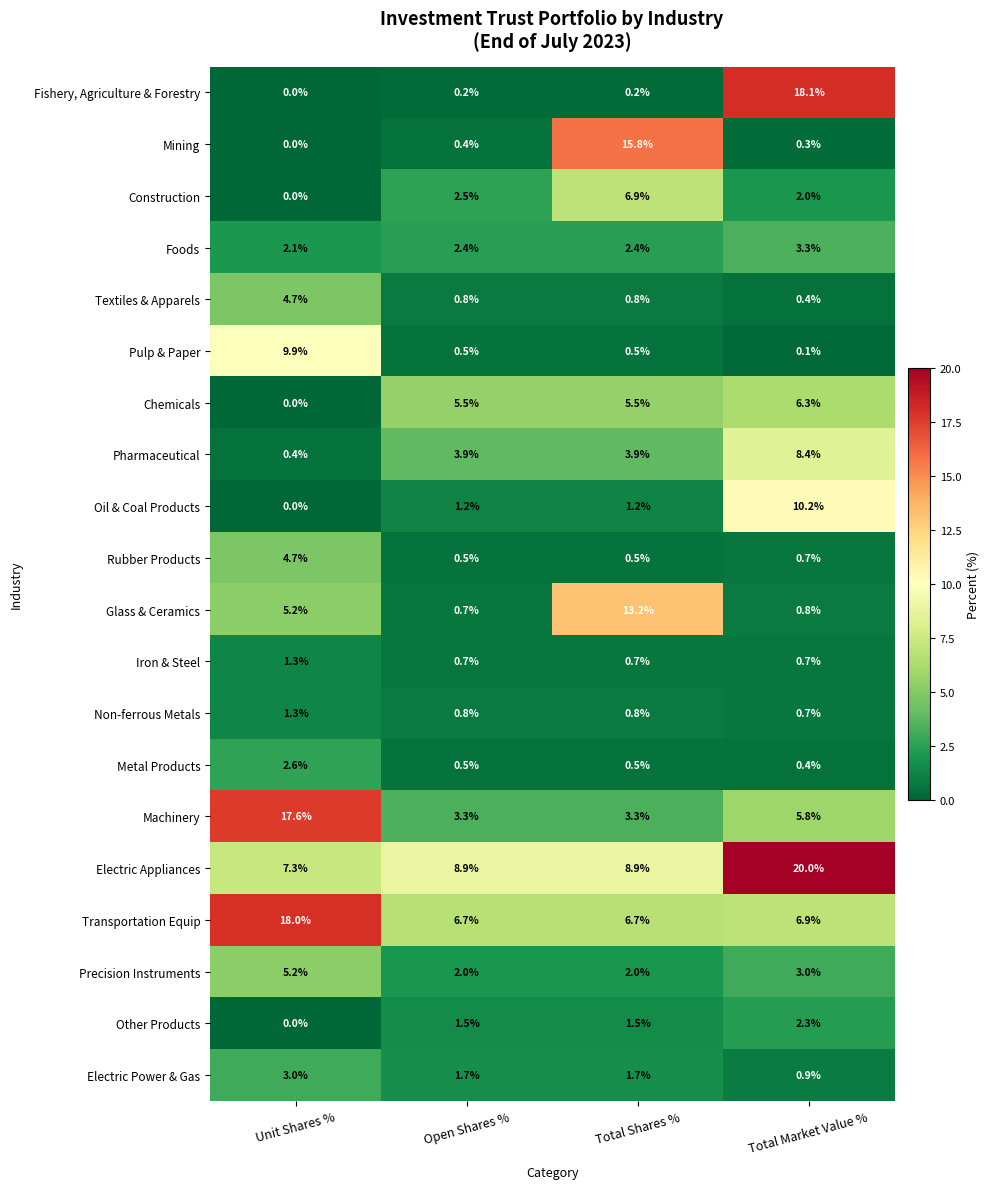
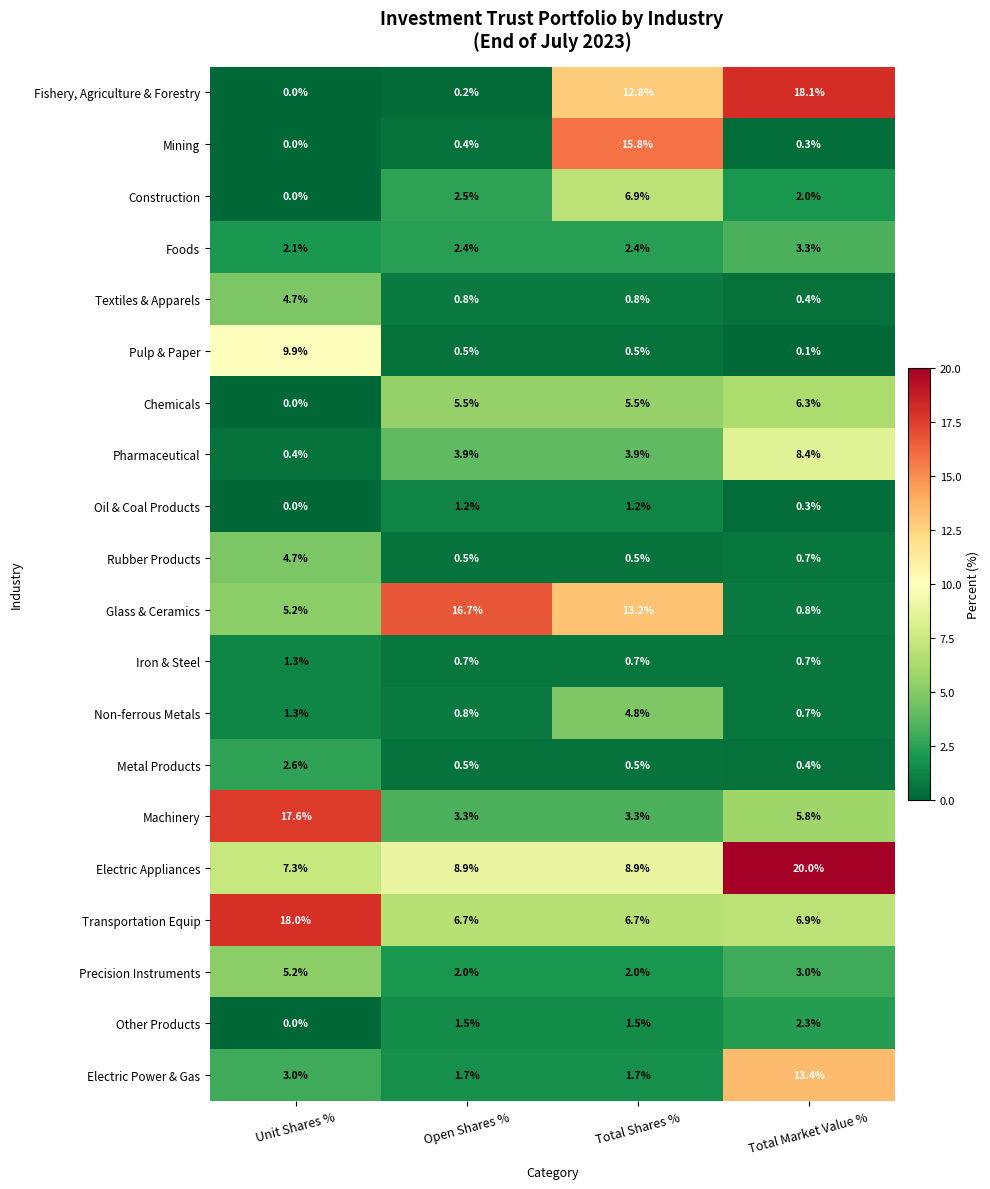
Fishery, Agriculture & Forestry, Total Shares %: 0.2% -> 12.8%
Oil & Coal Products, Total Market Value %: 10.2% -> 0.3%
Glass & Ceramics, Open Shares %: 0.7% -> 16.7%
Non-ferrous Metals, Total Shares %: 0.8% -> 4.8%
Electric Power & Gas, Total Market Value %: 0.9% -> 13.4%
